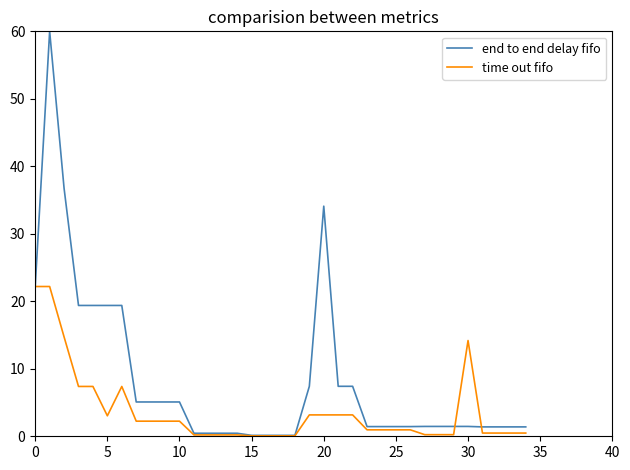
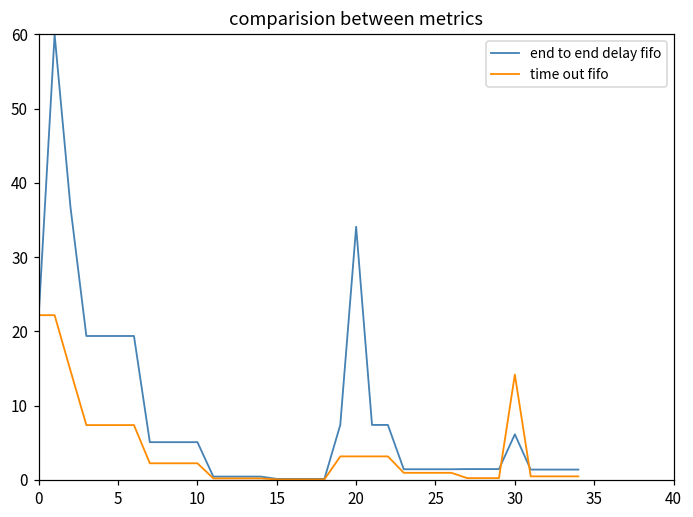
time out fifo, 5: 3 -> 7
end to end delay fifo, 30: 1 -> 6
